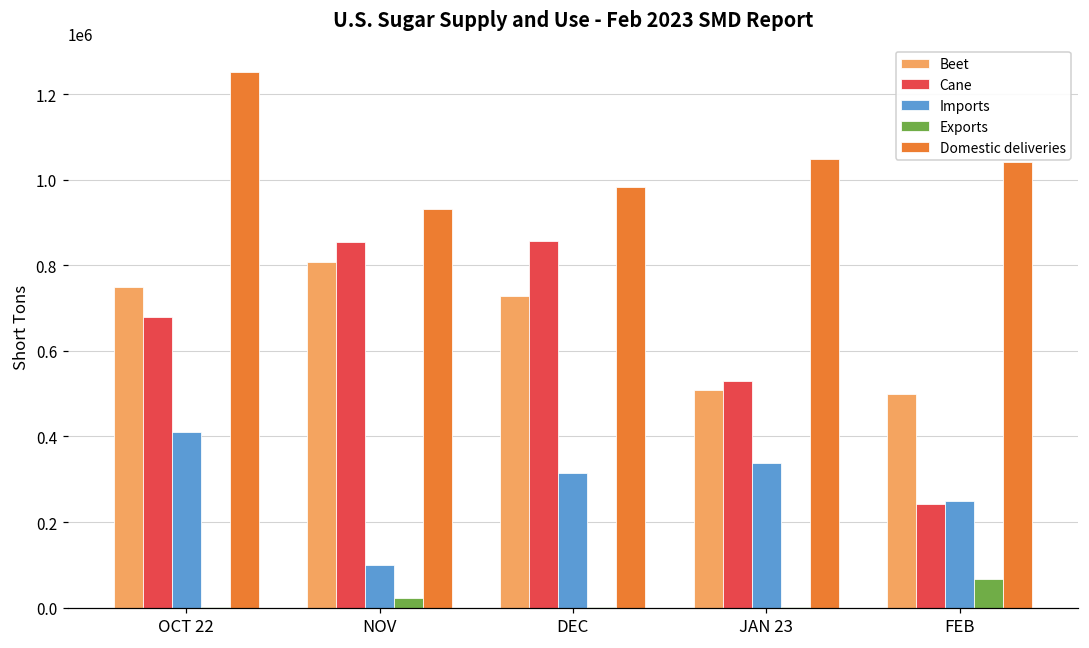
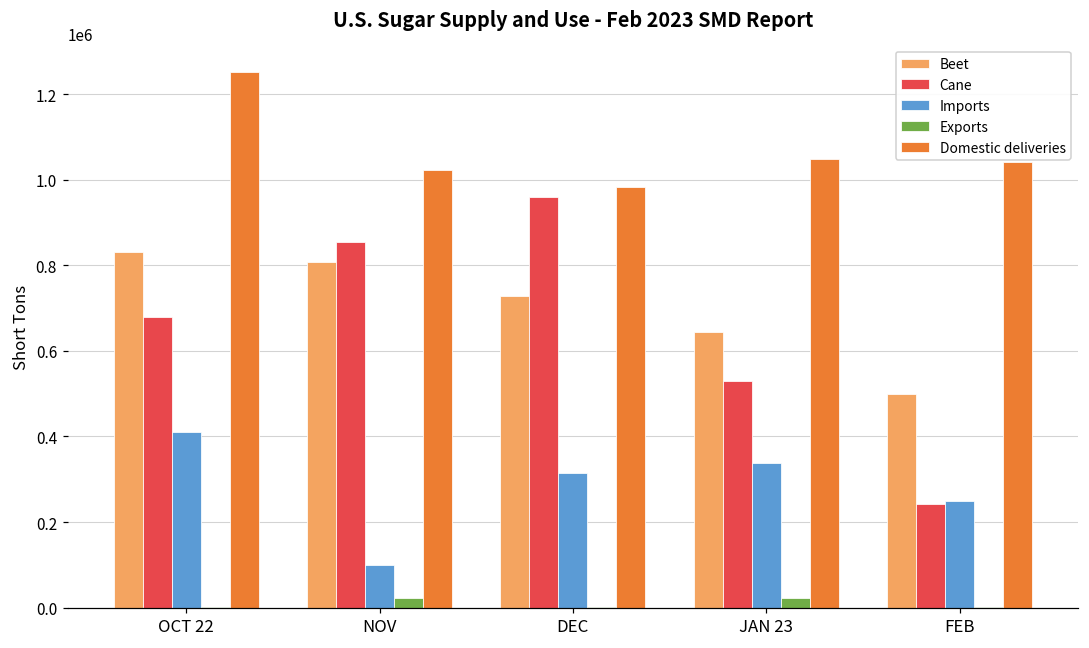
Beet, OCT 22: 750000 -> 830000
Domestic deliveries, NOV: 930000 -> 1020000
Cane, DEC: 860000 -> 960000
Beet, JAN 23: 510000 -> 640000
Exports, JAN 23: 0 -> 20000
Exports, FEB: 70000 -> 0
